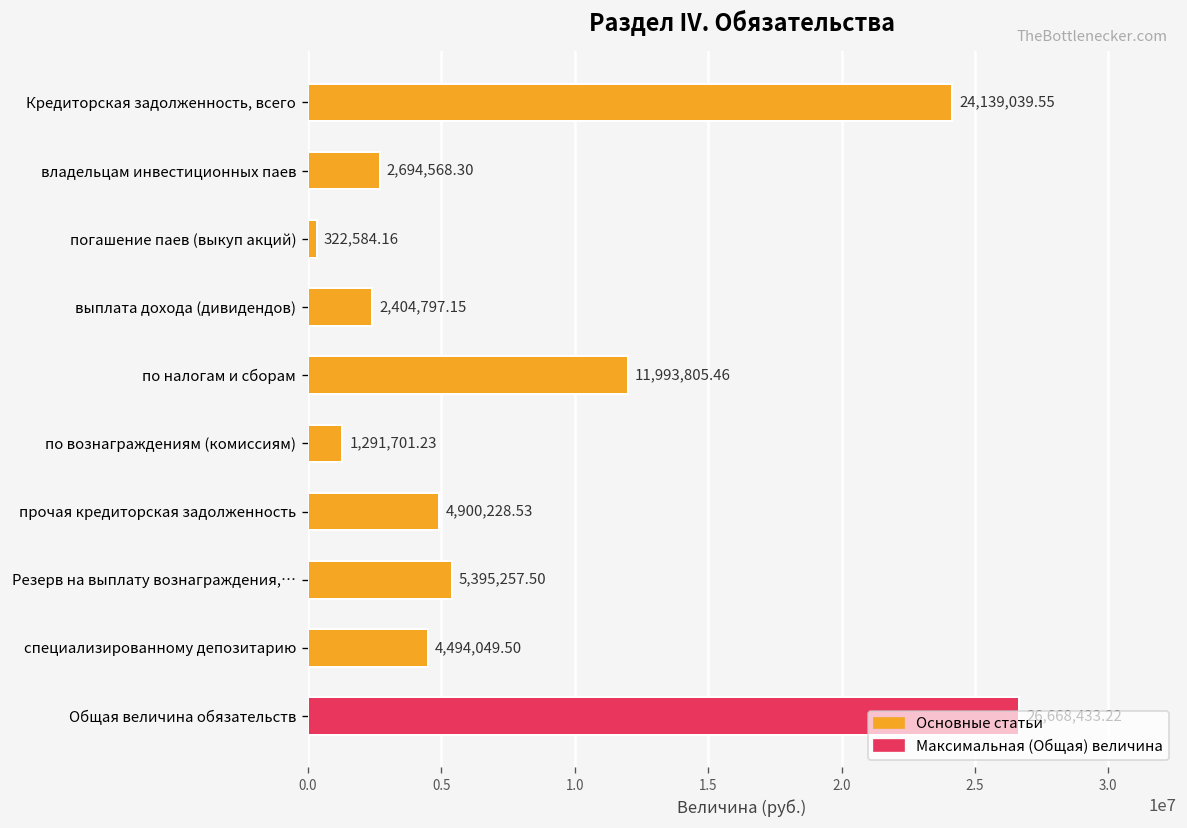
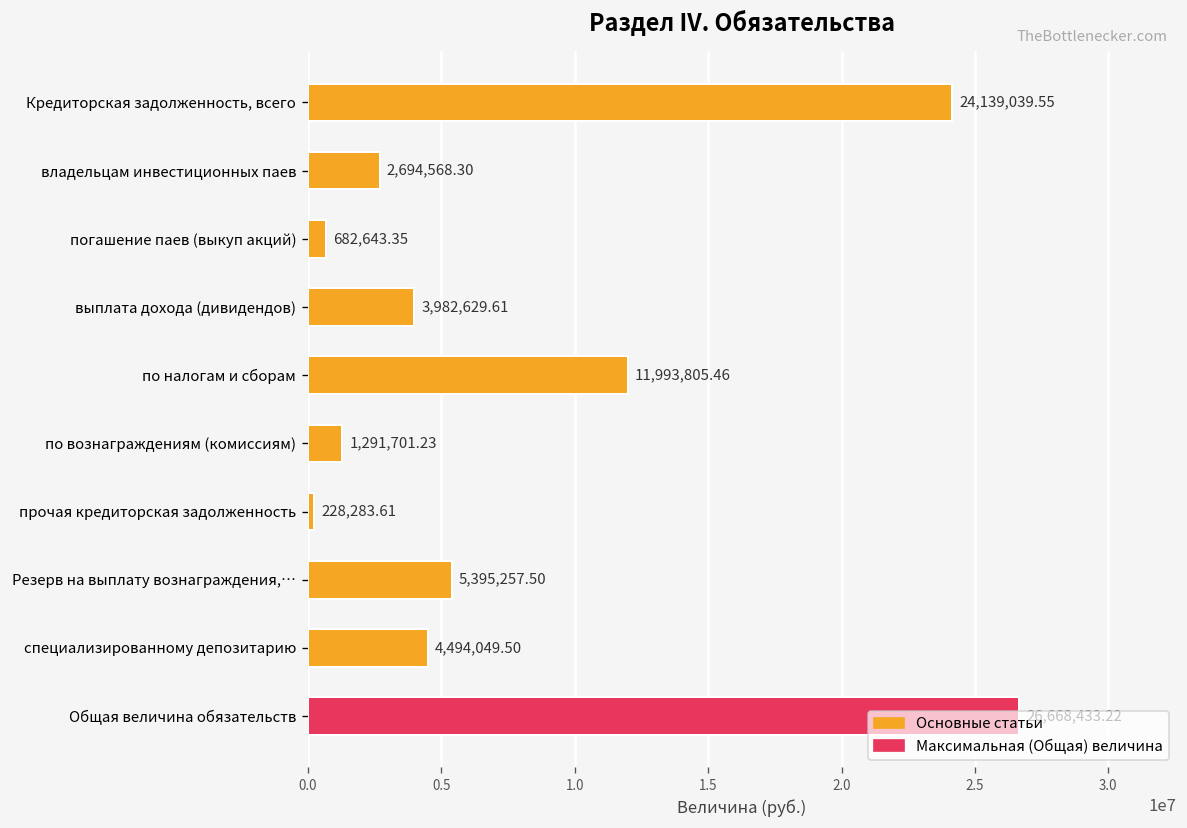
погашение паев (выкуп акций): 322,584.16 -> 682,643.35
выплата дохода (дивидендов): 2,404,797.15 -> 3,982,629.61
прочая кредиторская задолженность: 4,900,228.53 -> 228,283.61
